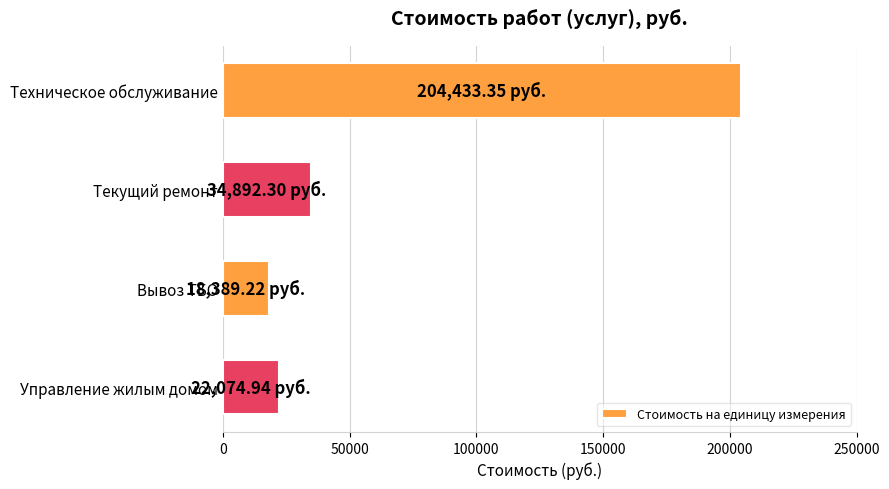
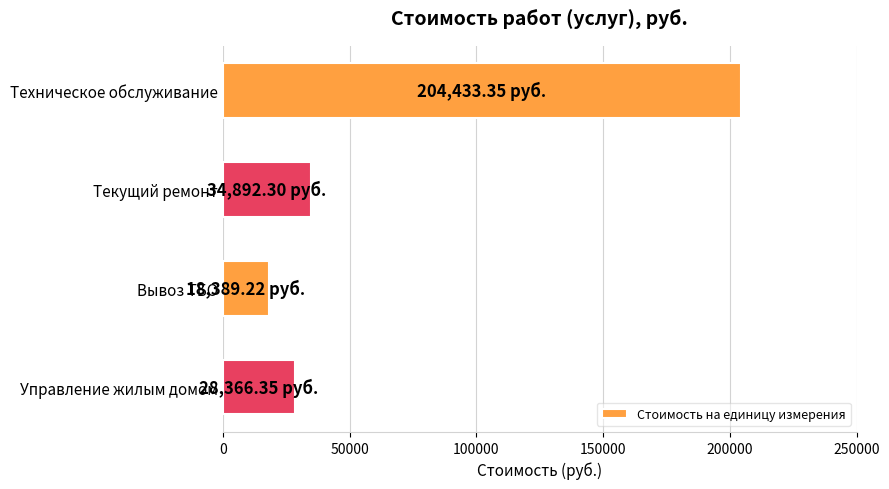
Управление жилым домом: 22,074.94 -> 28,366.35
